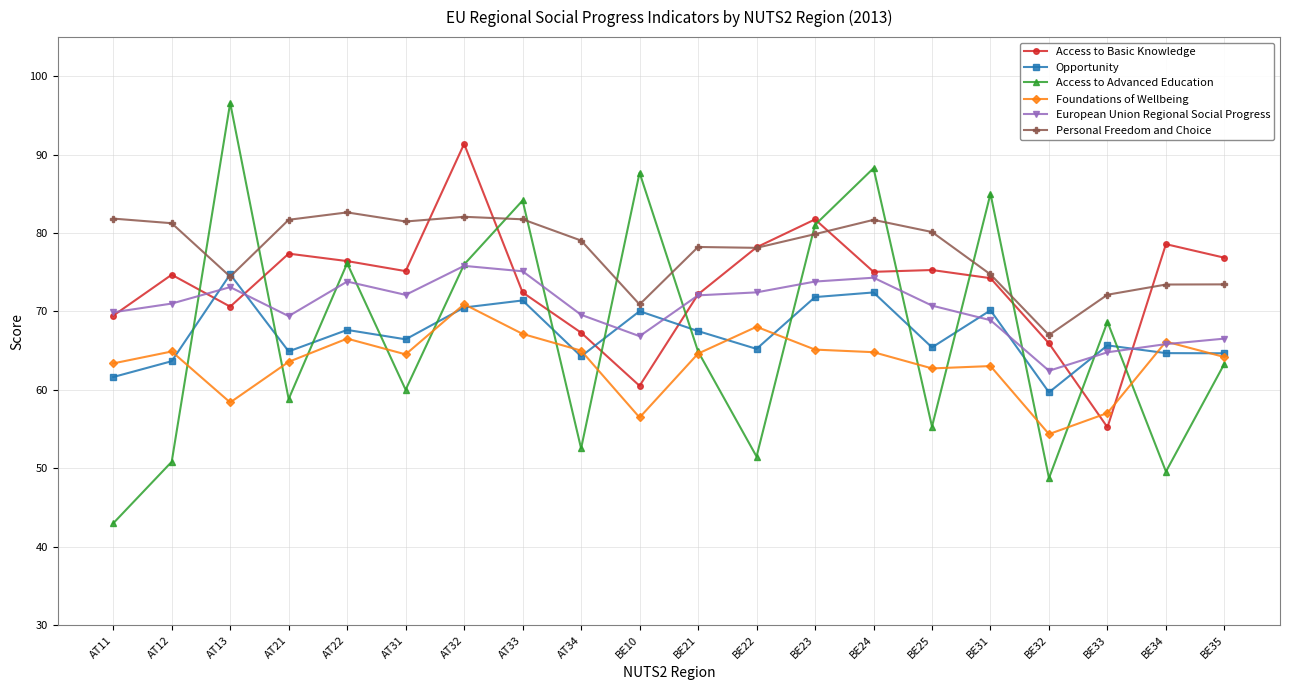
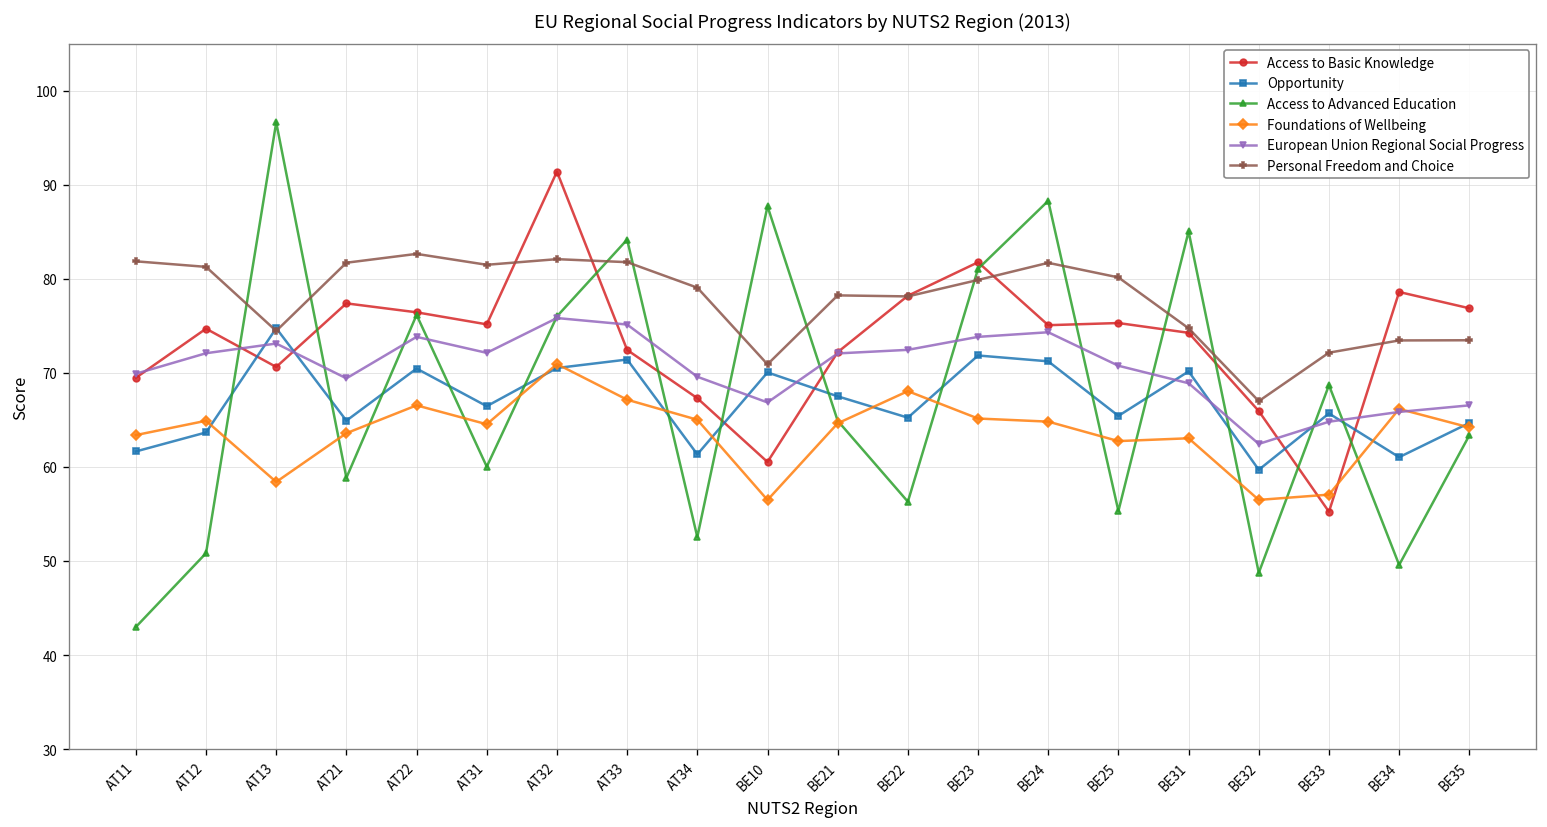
European Union Regional Social Progress, AT12: 71 -> 72
Opportunity, AT22: 68 -> 70
Opportunity, AT34: 64 -> 61
Access to Advanced Education, BE22: 52 -> 56
Opportunity, BE24: 72 -> 71
Foundations of Wellbeing, BE32: 54 -> 56
Opportunity, BE34: 65 -> 61
